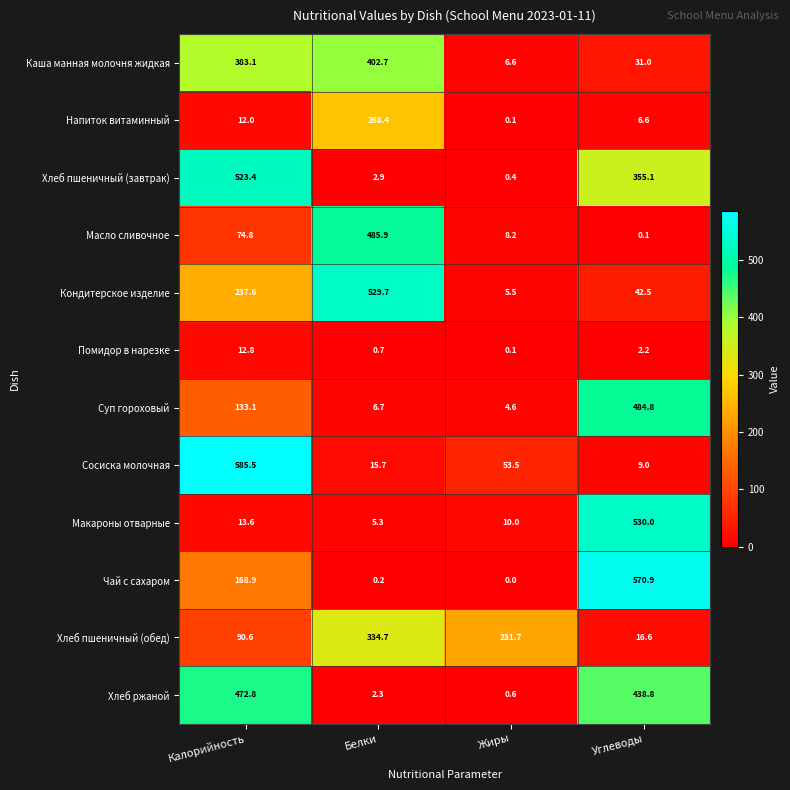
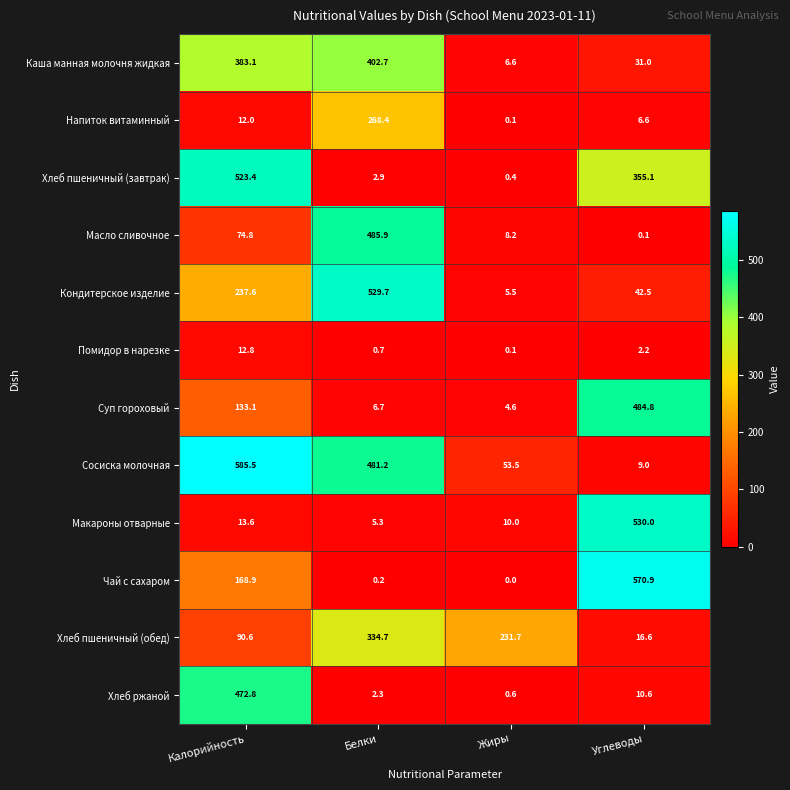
Сосиска молочная, Белки: 15.7 -> 481.2
Хлеб ржаной, Углеводы: 438.8 -> 10.6
